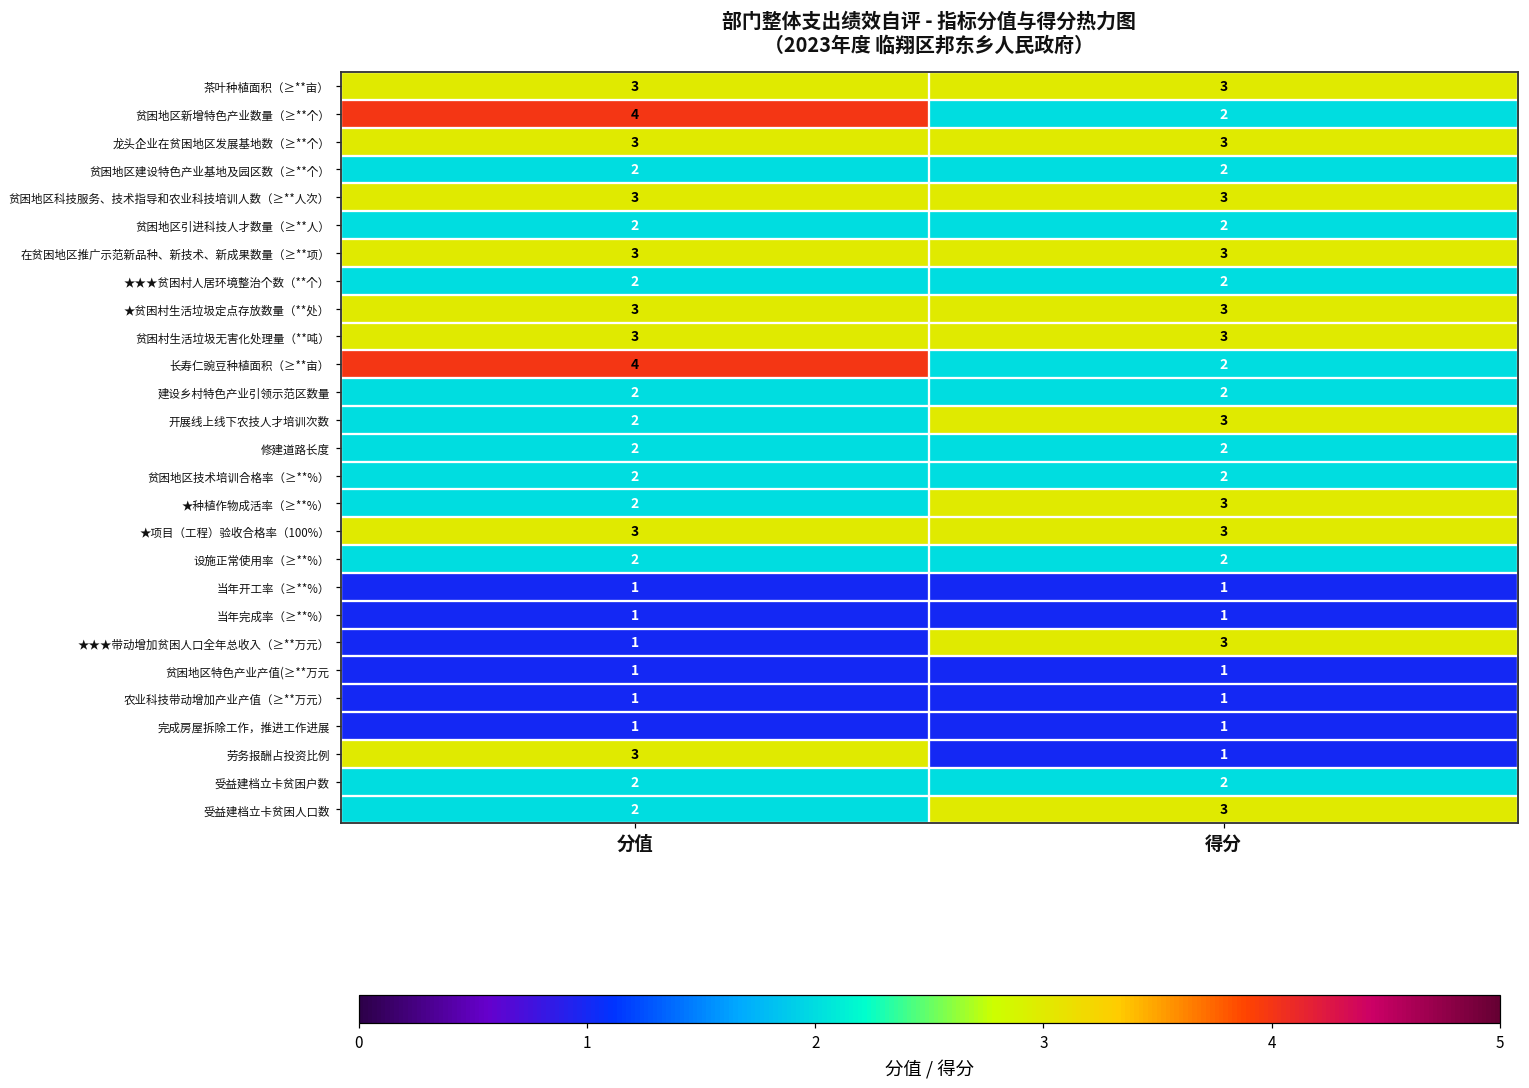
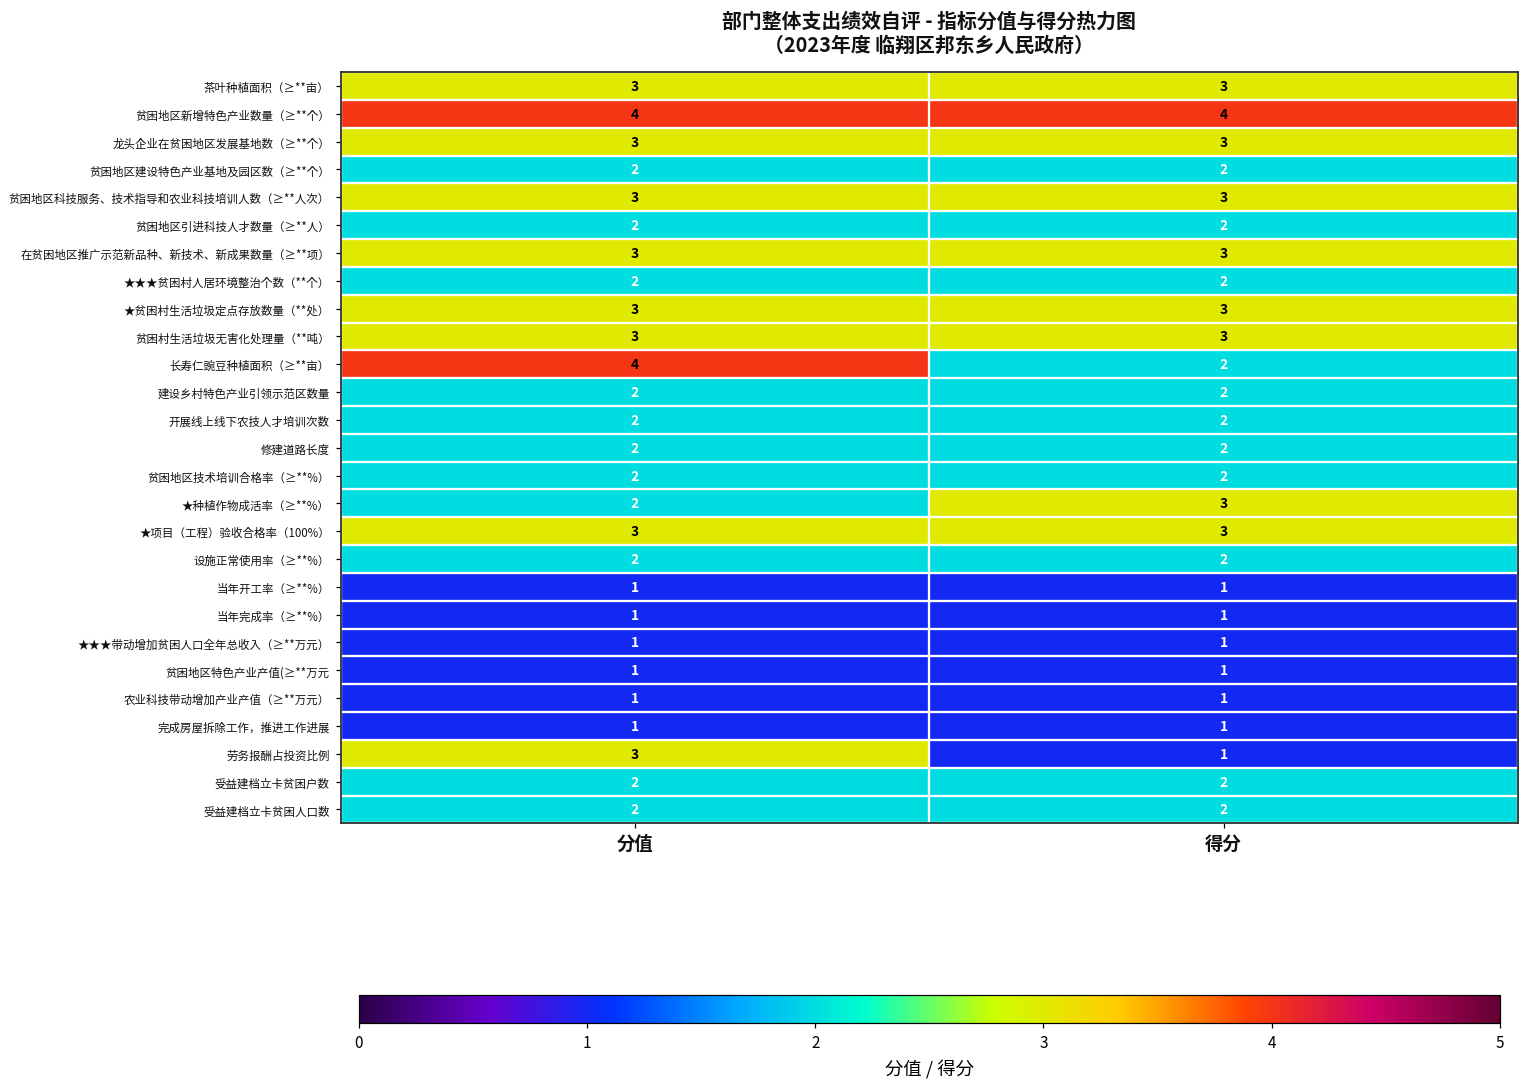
贫困地区新增特色产业数量（≥**个）, 得分: 2 -> 4
开展线上线下农技人才培训次数, 得分: 3 -> 2
★★★带动增加贫困人口全年总收入（≥**万元）, 得分: 3 -> 1
受益建档立卡贫困人口数, 得分: 3 -> 2
